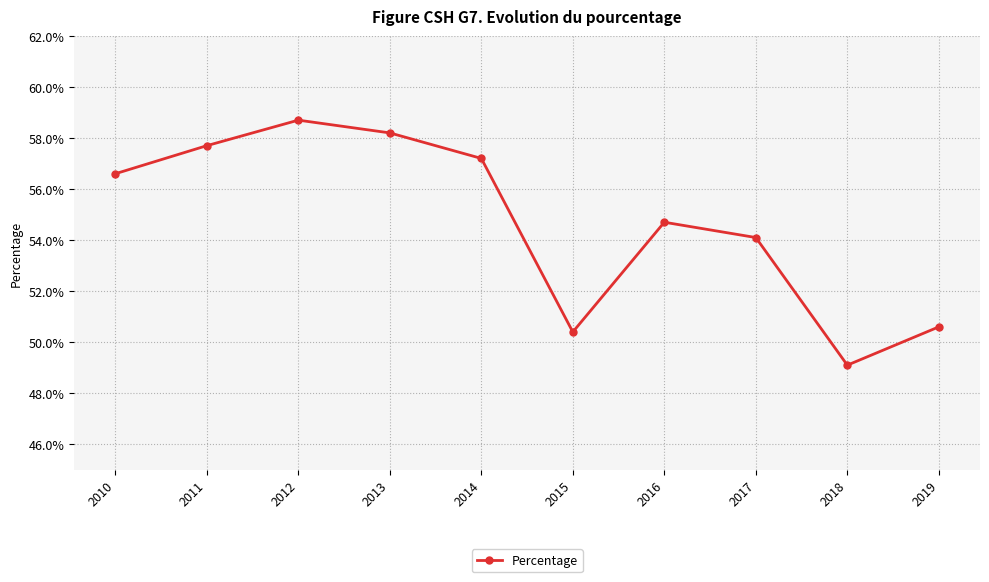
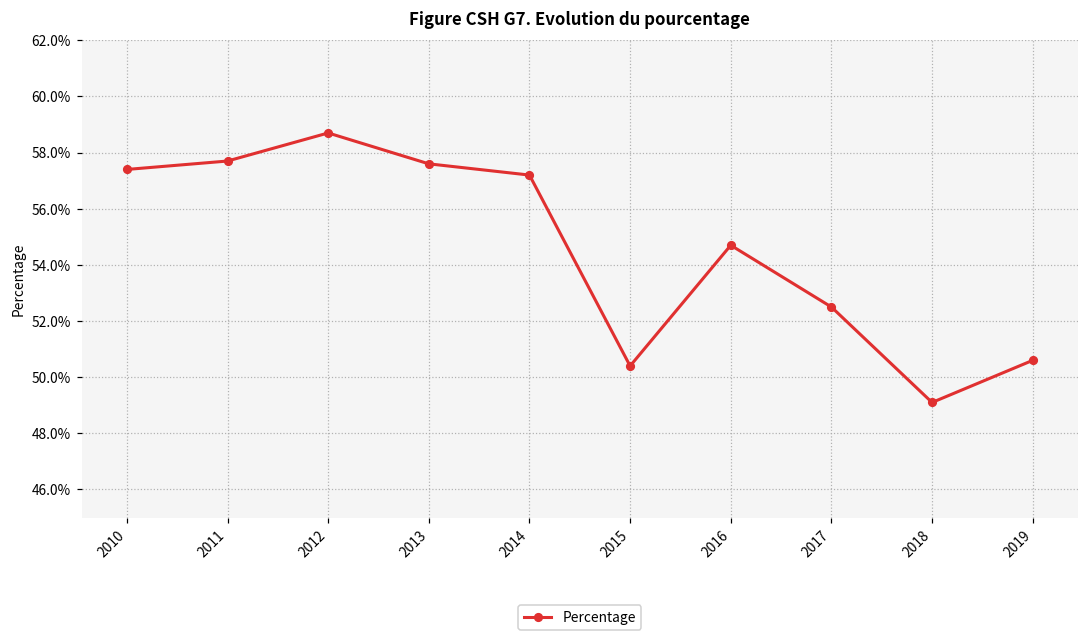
2010: 56.6% -> 57.4%
2013: 58.2% -> 57.6%
2017: 54.1% -> 52.5%
